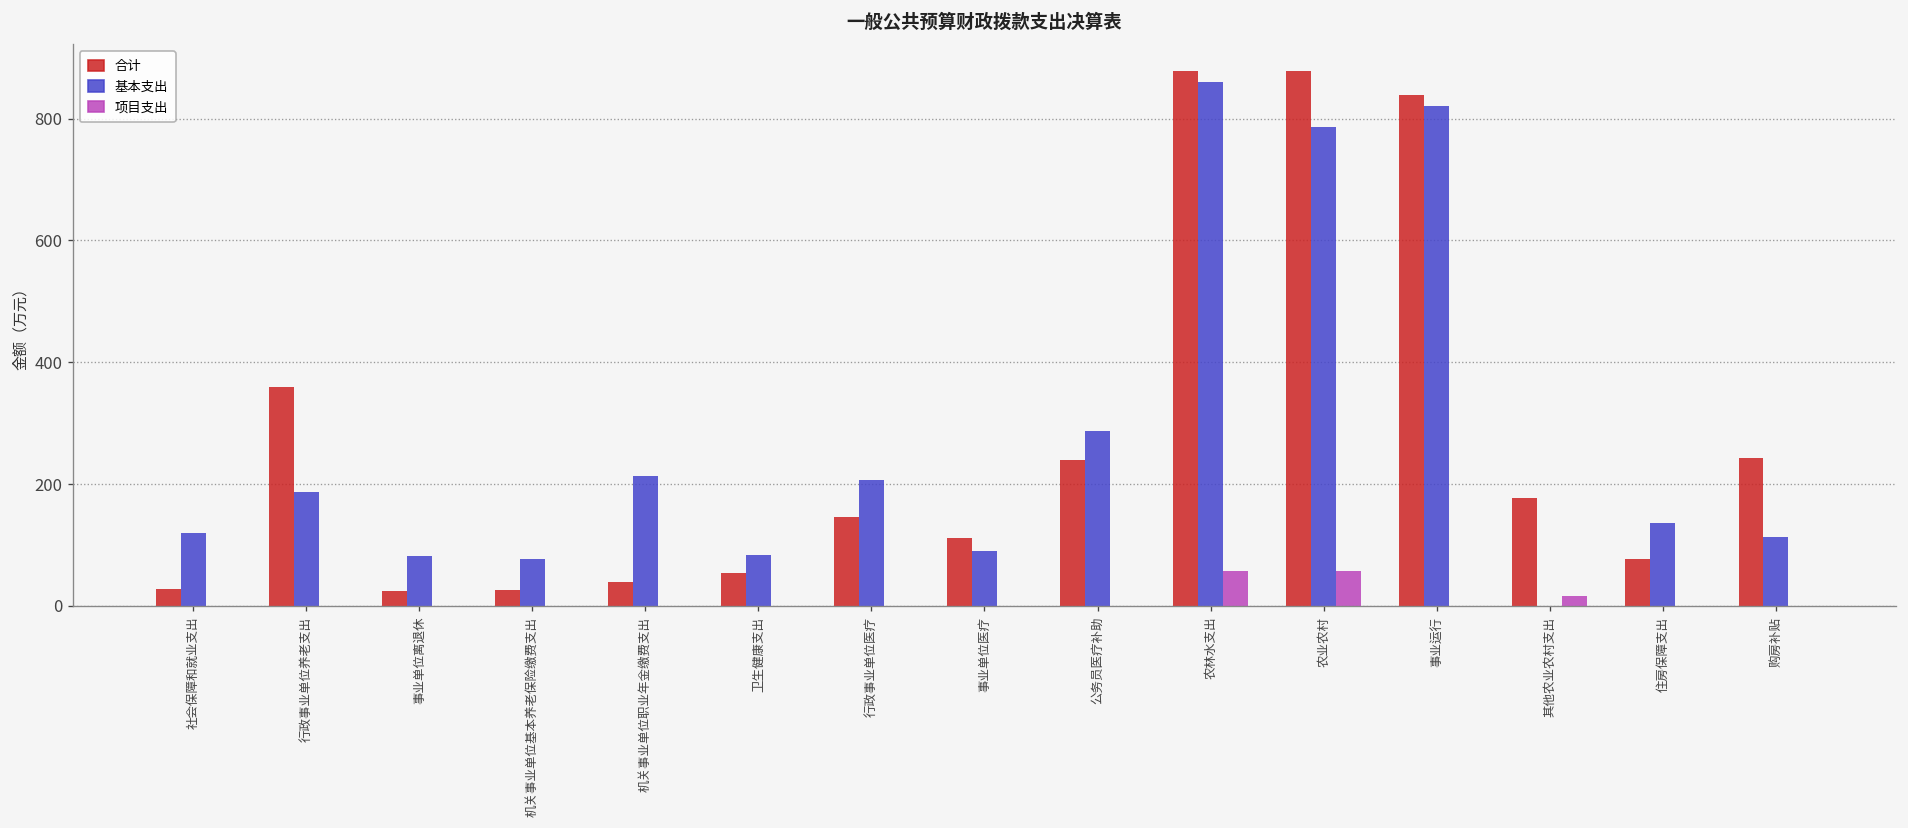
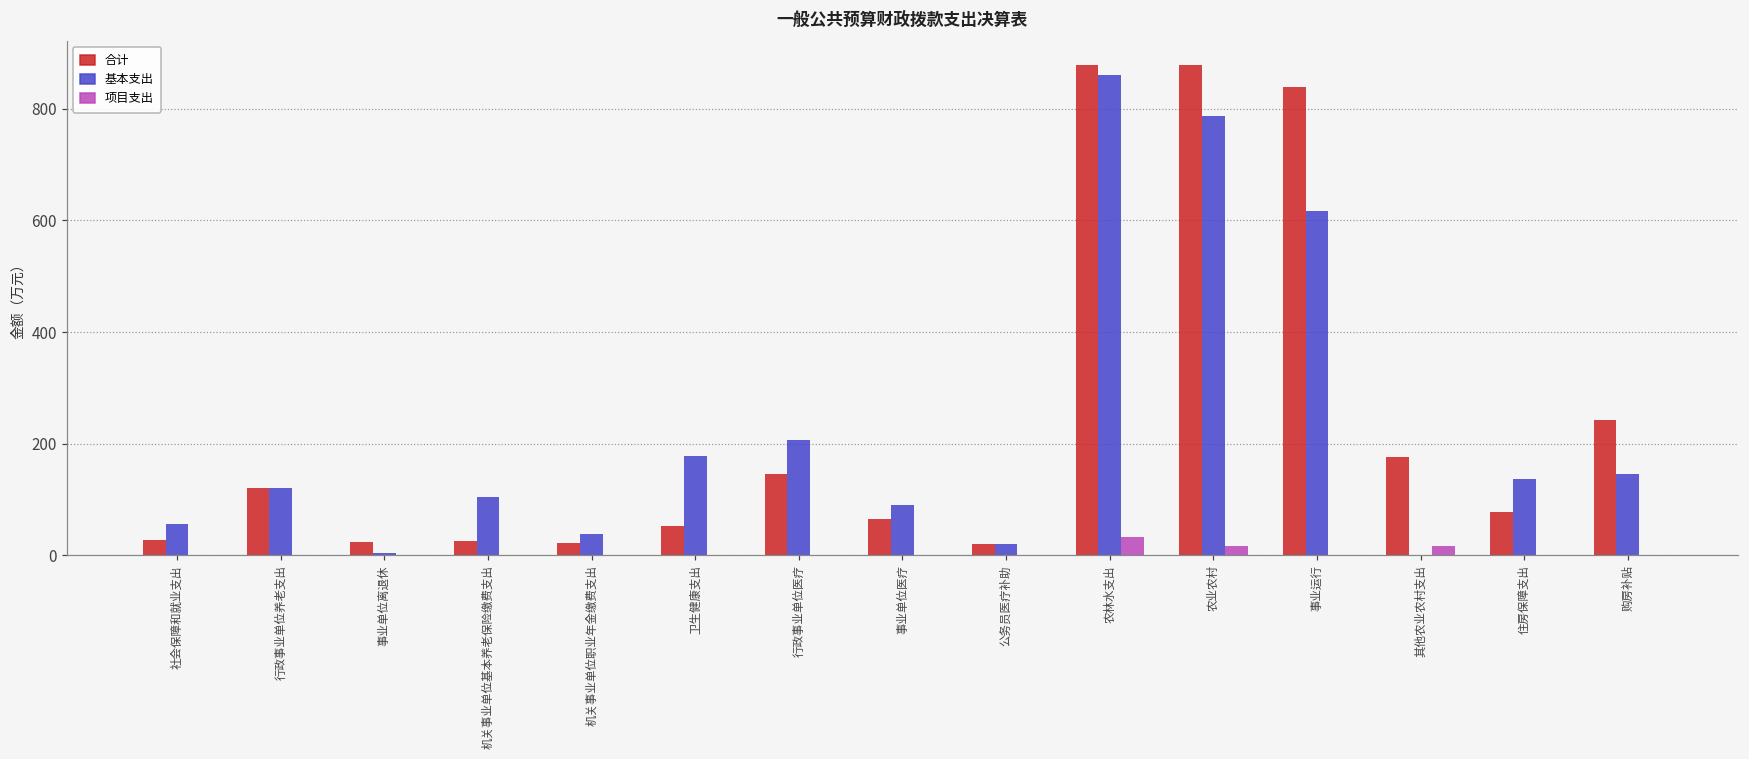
基本支出, 社会保障和就业支出: 120 -> 60
合计, 行政事业单位养老支出: 360 -> 120
基本支出, 行政事业单位养老支出: 190 -> 120
基本支出, 事业单位离退休: 80 -> 0
基本支出, 机关事业单位基本养老保险缴费支出: 80 -> 100
合计, 机关事业单位职业年金缴费支出: 40 -> 20
基本支出, 机关事业单位职业年金缴费支出: 210 -> 40
基本支出, 卫生健康支出: 80 -> 180
合计, 事业单位医疗: 110 -> 60
合计, 公务员医疗补助: 240 -> 20
基本支出, 公务员医疗补助: 290 -> 20
项目支出, 农林水支出: 60 -> 30
项目支出, 农业农村: 60 -> 20
基本支出, 事业运行: 820 -> 620
基本支出, 购房补贴: 110 -> 150
